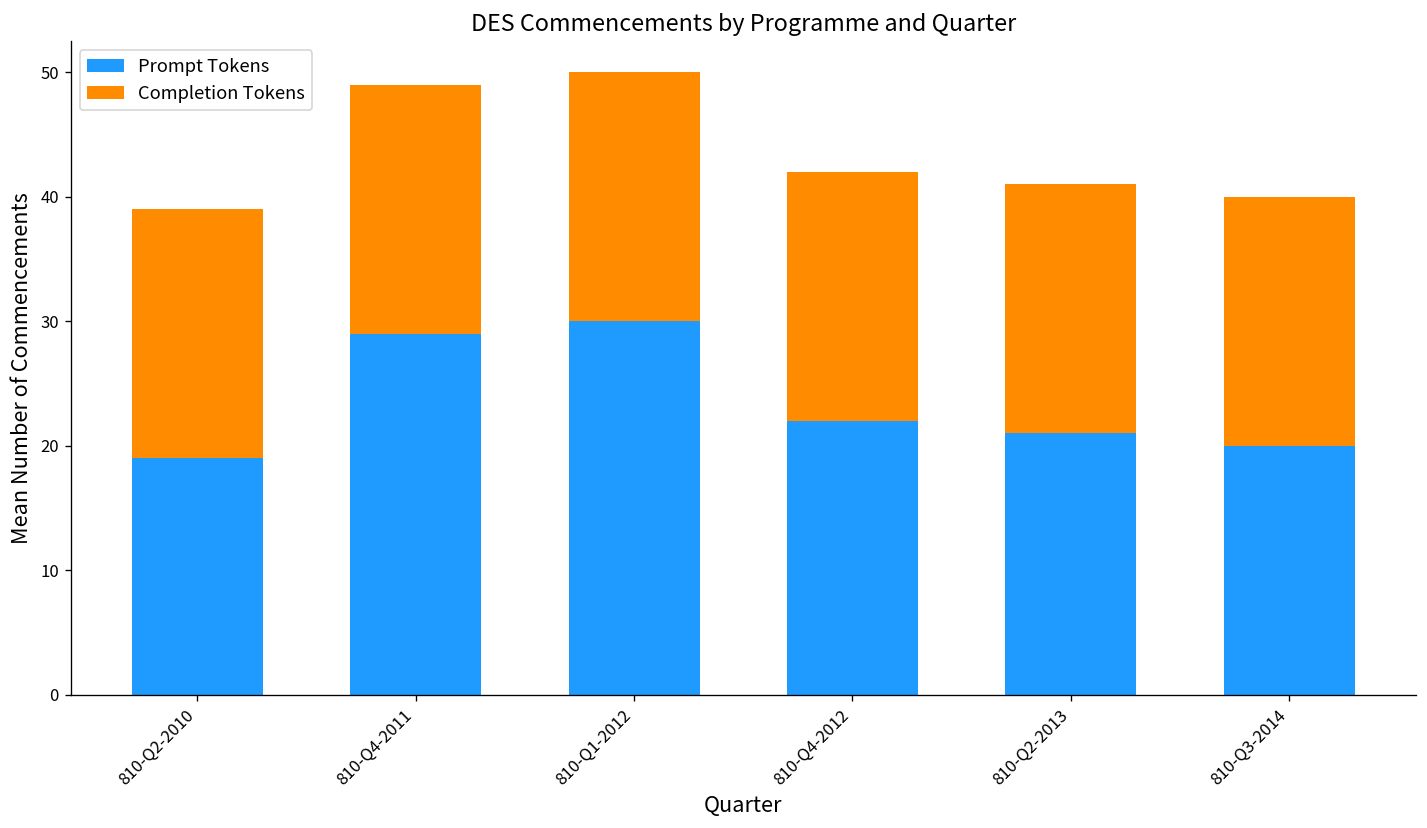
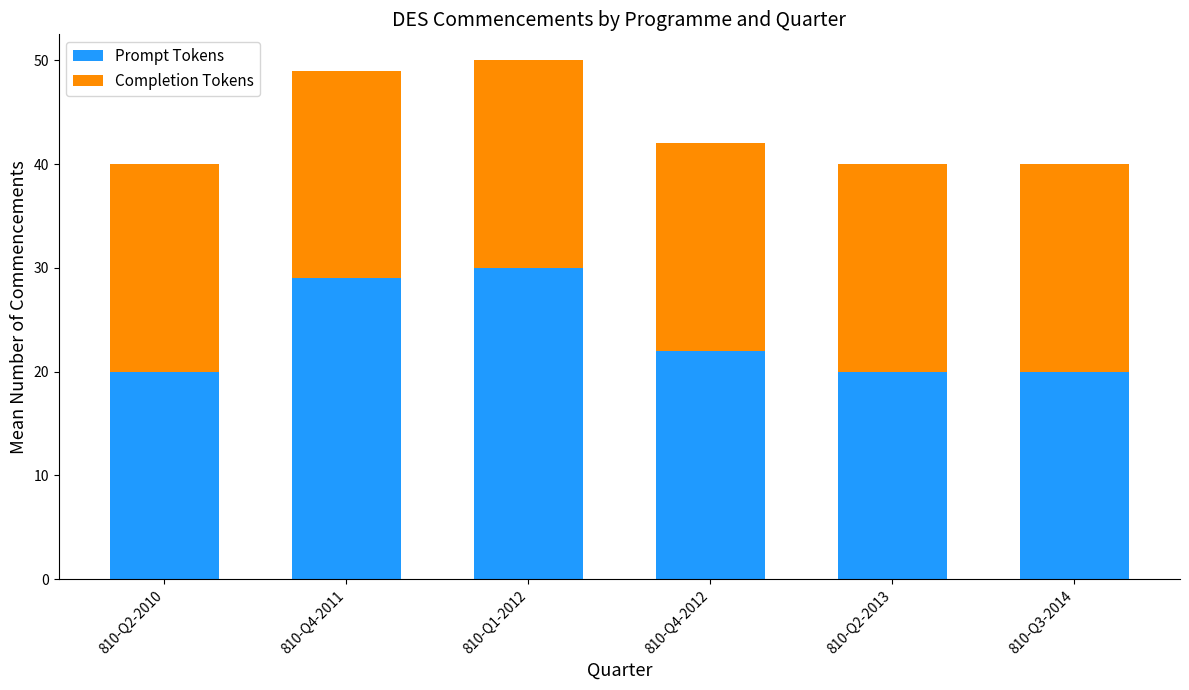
Prompt Tokens, 810-Q2-2010: 19 -> 20
Prompt Tokens, 810-Q2-2013: 21 -> 20
